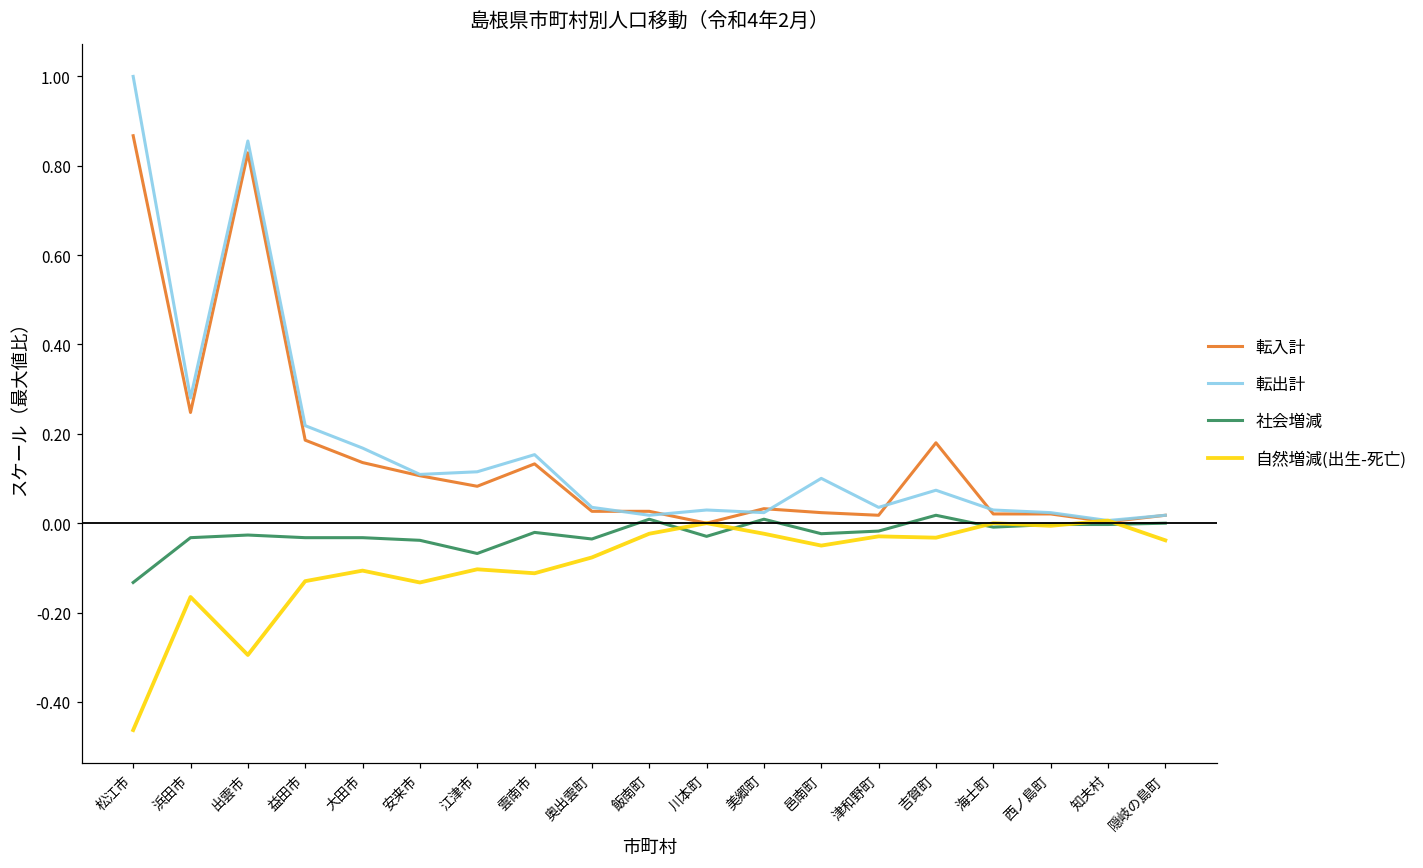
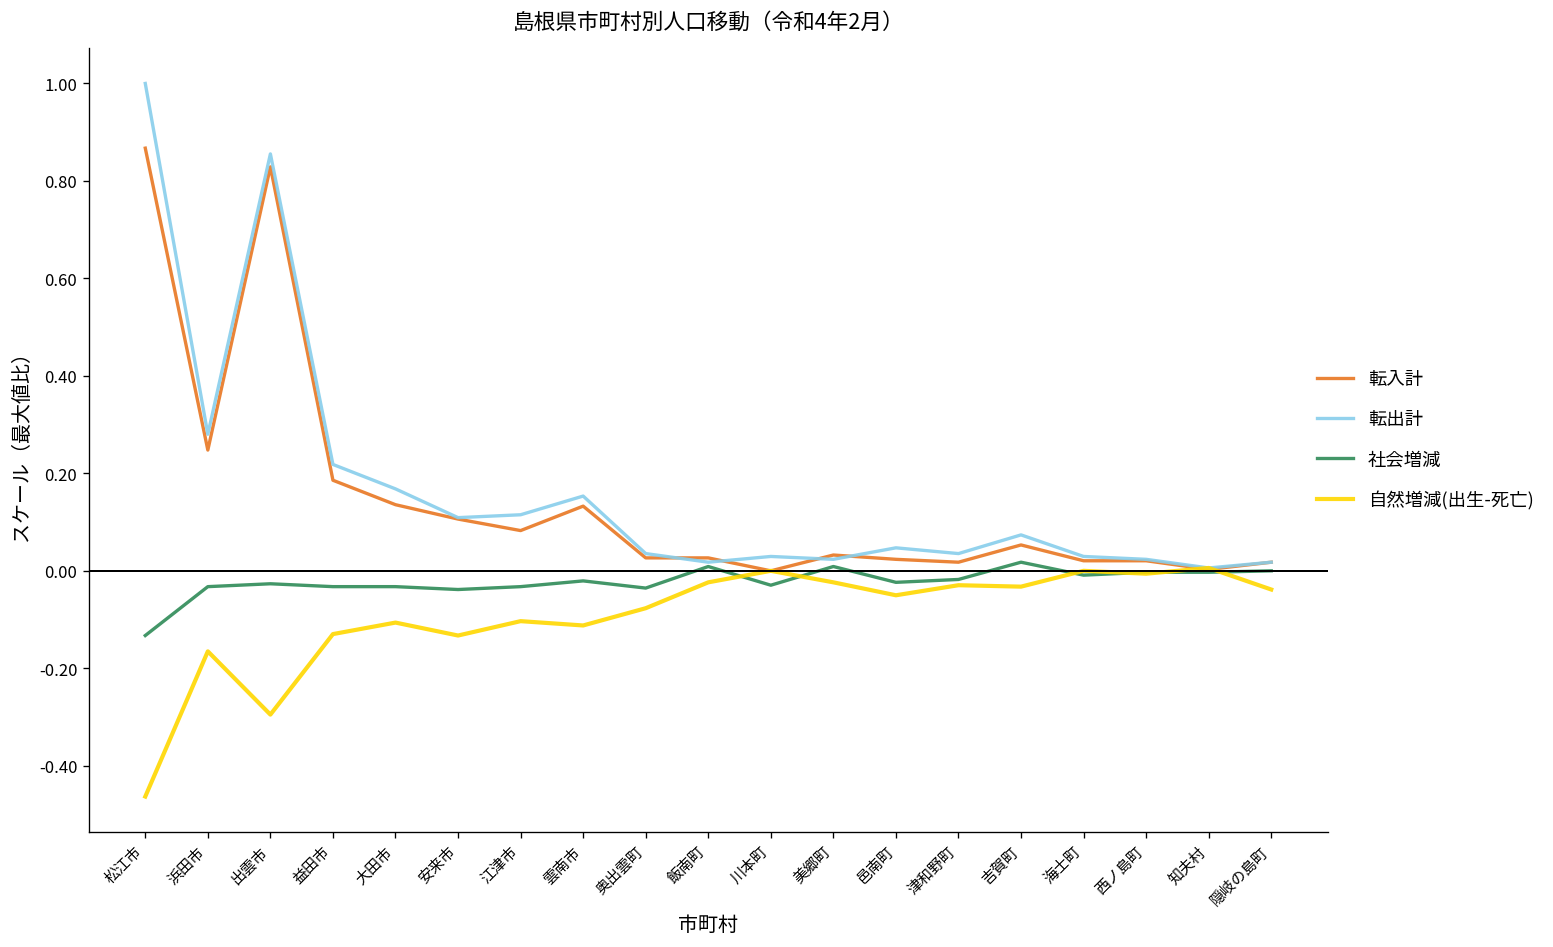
社会増減, 江津市: -0.07 -> -0.03
転出計, 邑南町: 0.10 -> 0.05
転入計, 吉賀町: 0.18 -> 0.05
